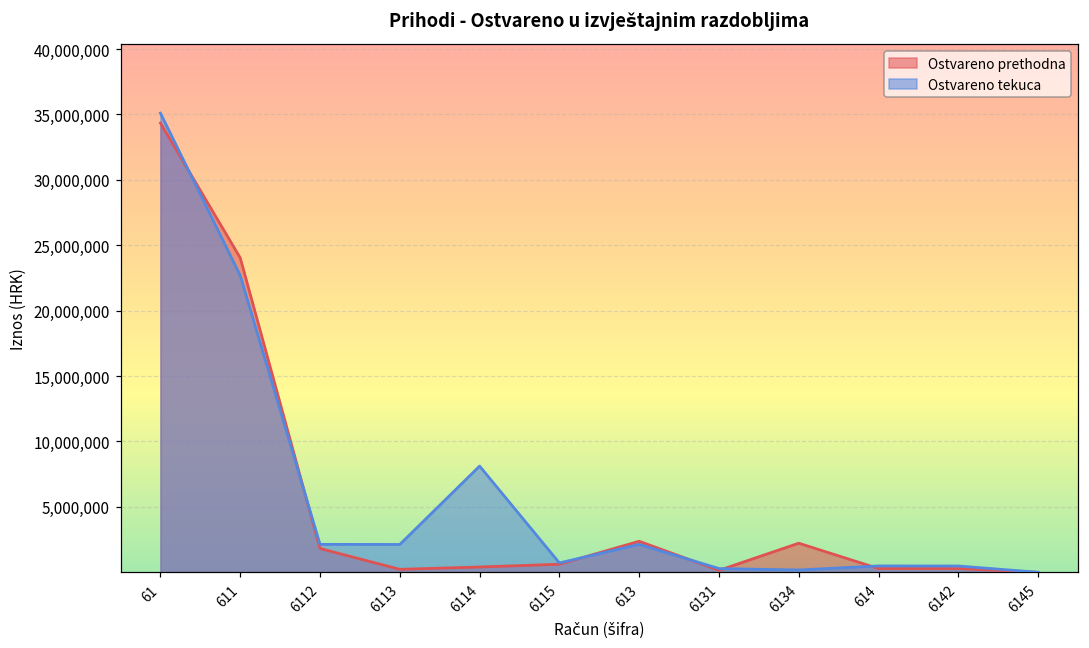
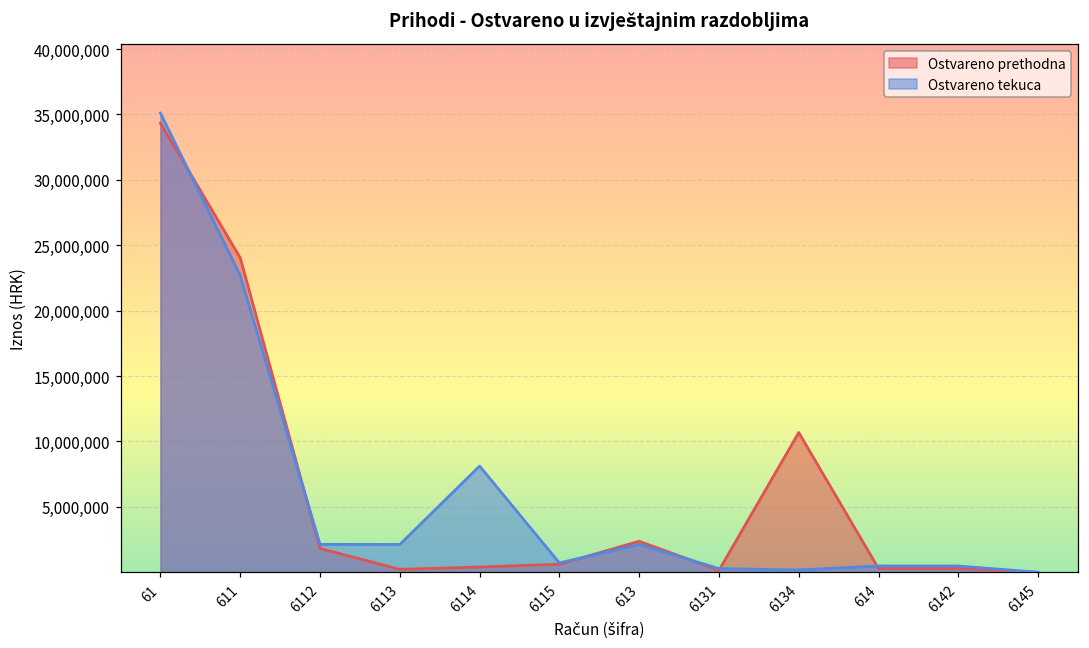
Ostvareno prethodna, 6134: 2,200,000 -> 10,700,000
